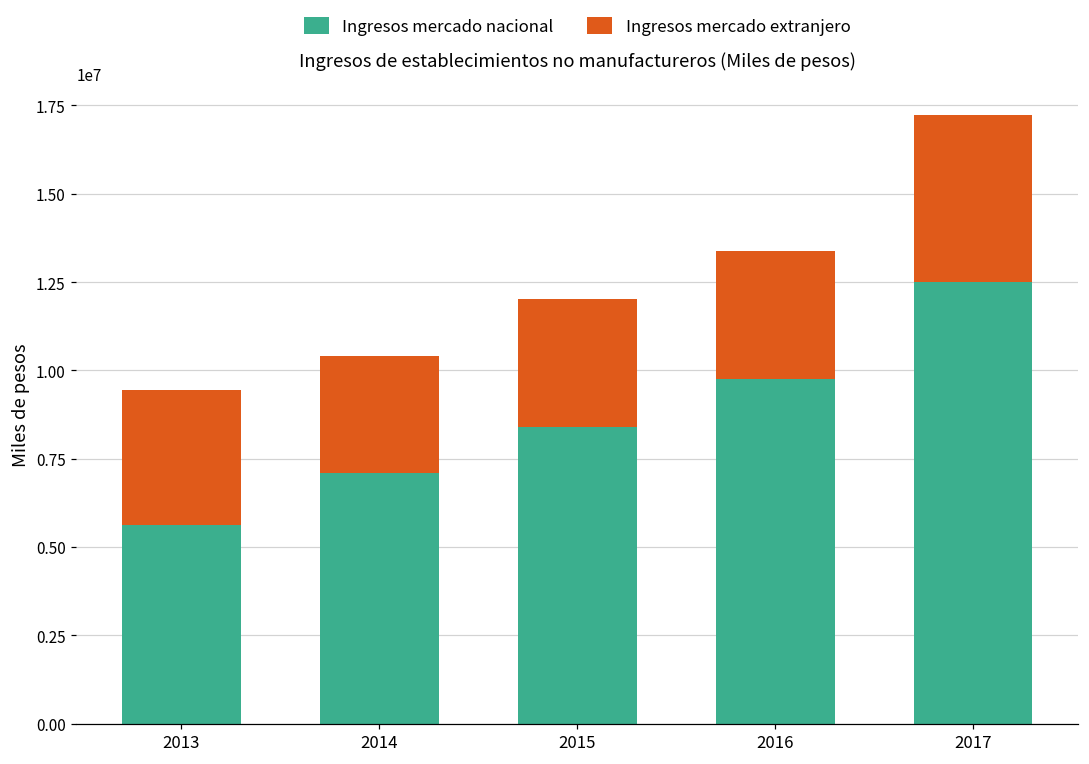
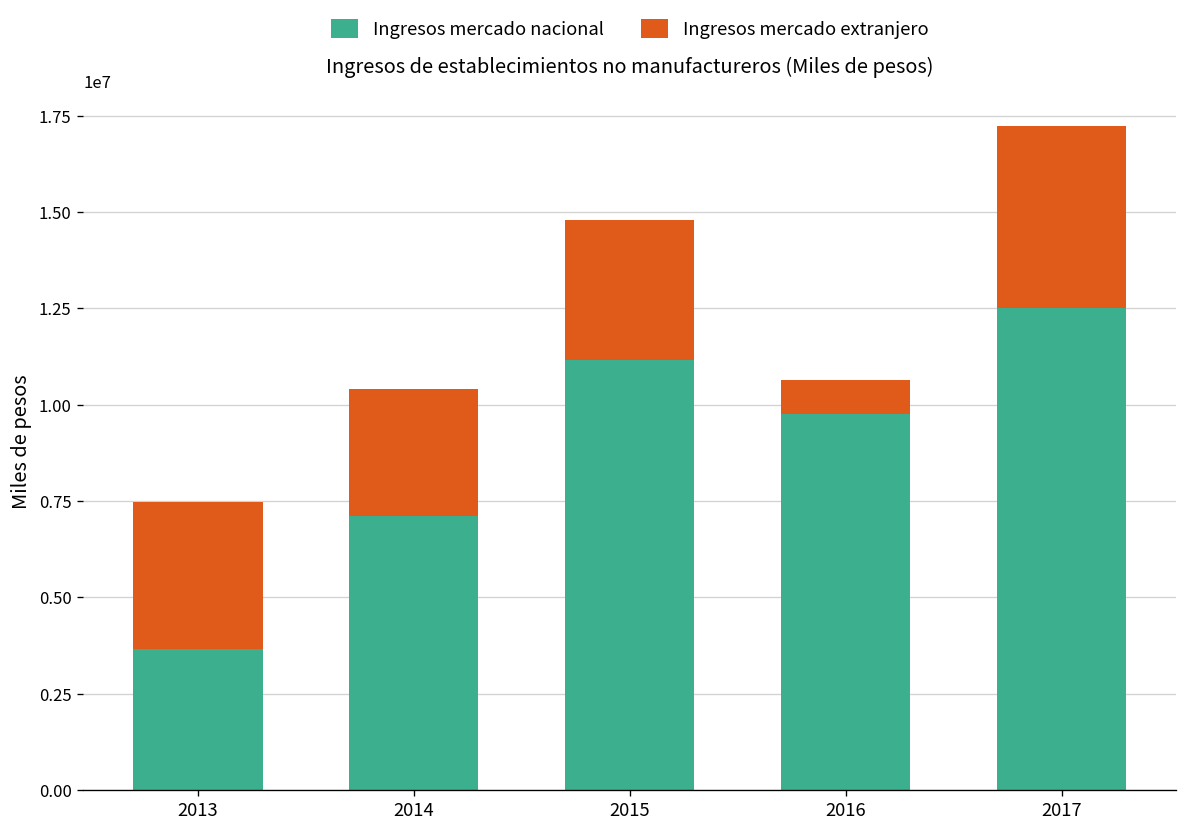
Ingresos mercado nacional, 2013: 5600000 -> 3700000
Ingresos mercado nacional, 2015: 8400000 -> 11200000
Ingresos mercado extranjero, 2016: 3600000 -> 900000
